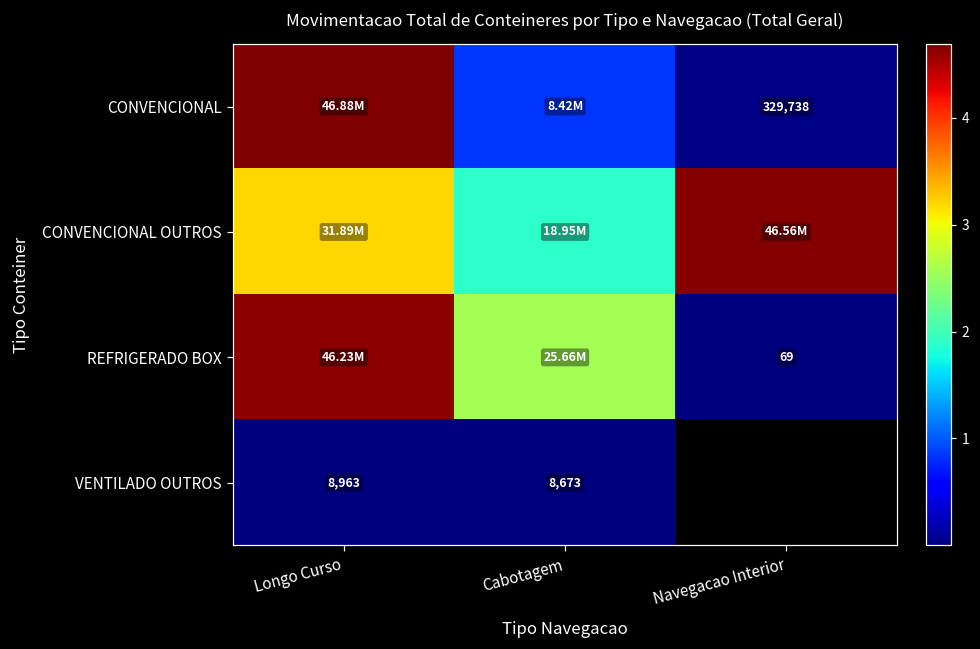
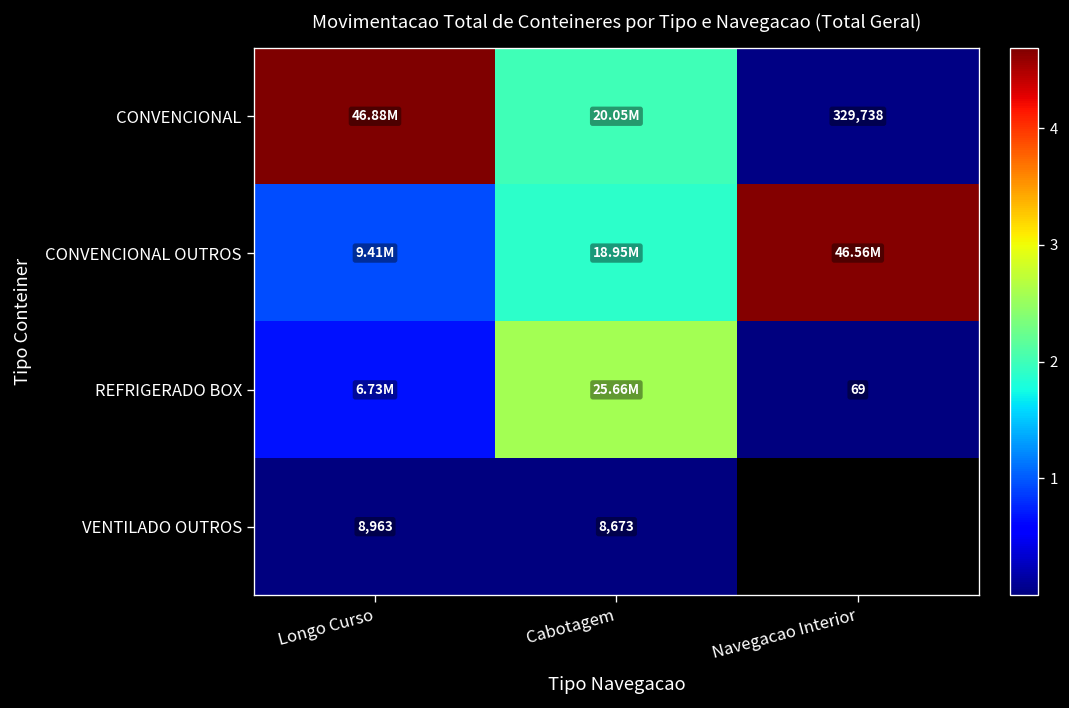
CONVENCIONAL, Cabotagem: 8.42M -> 20.05M
CONVENCIONAL OUTROS, Longo Curso: 31.89M -> 9.41M
REFRIGERADO BOX, Longo Curso: 46.23M -> 6.73M
